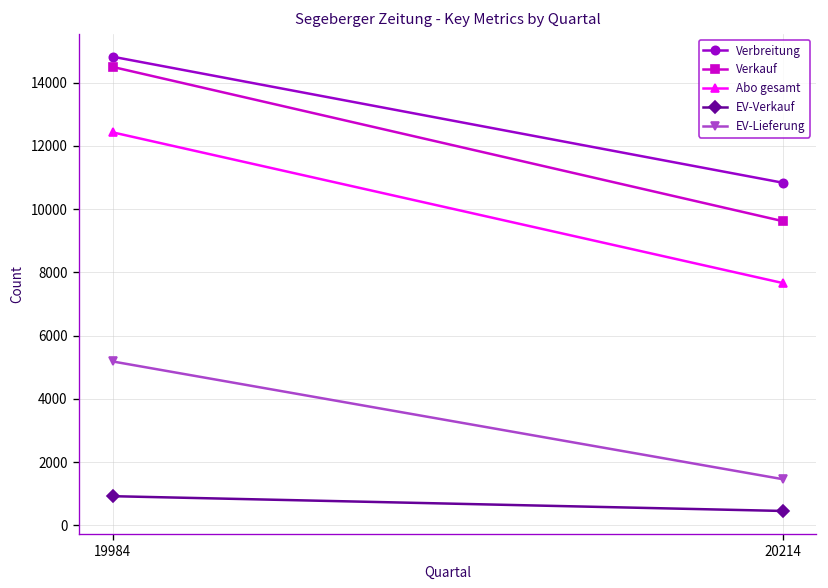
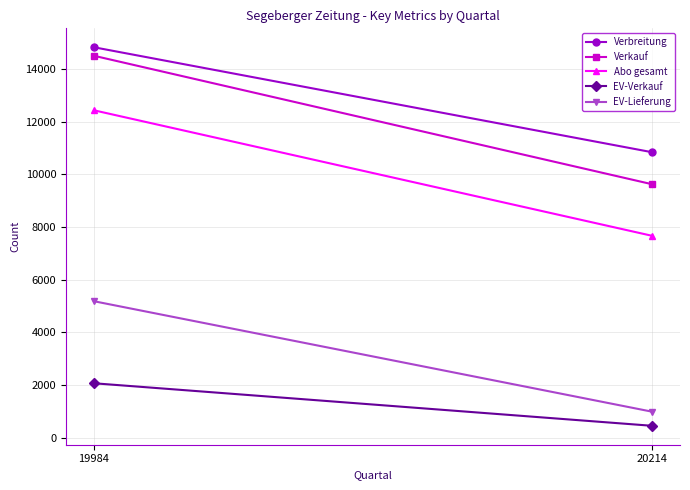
EV-Verkauf, 19984: 900 -> 2100
EV-Lieferung, 20214: 1500 -> 1000
